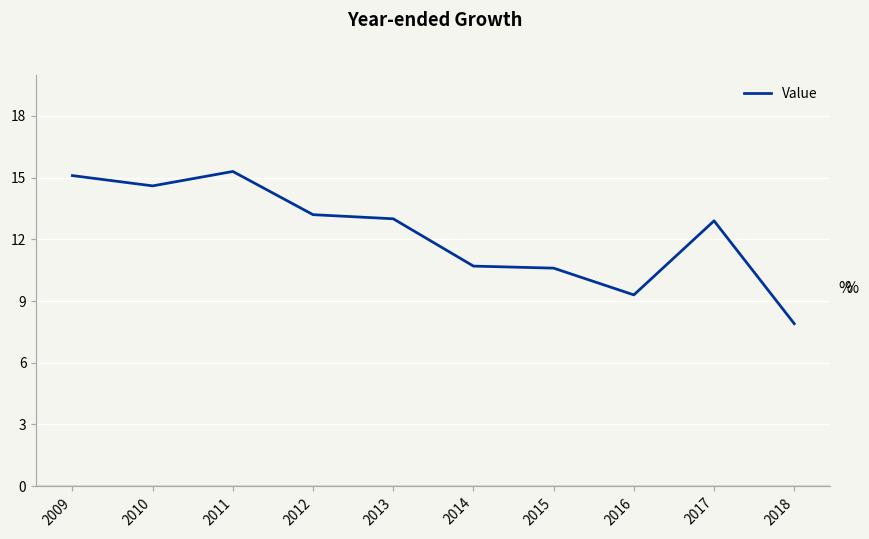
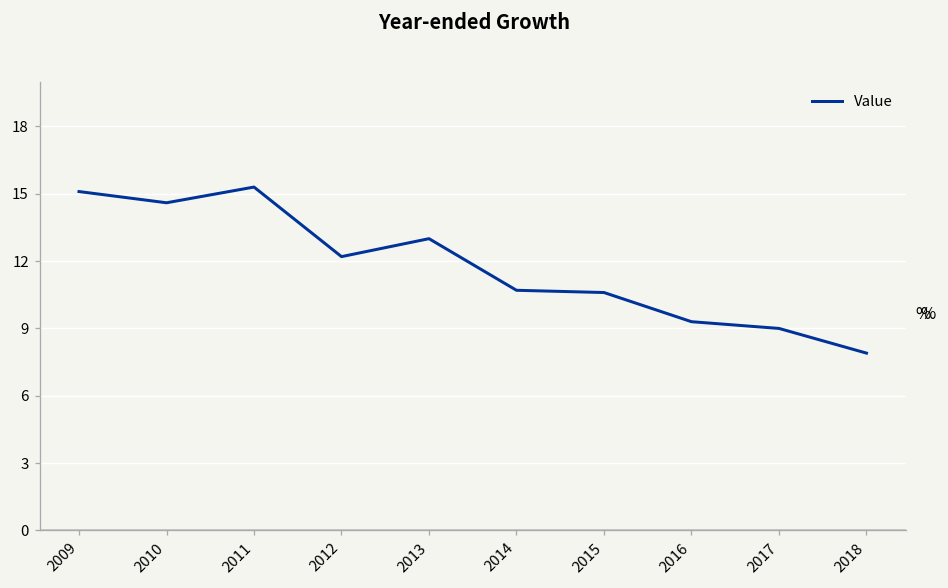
2012: 13.2 -> 12.2
2017: 12.9 -> 9.0
